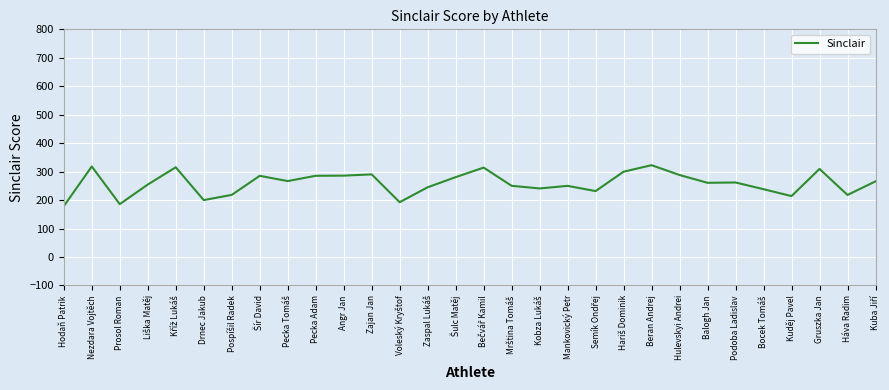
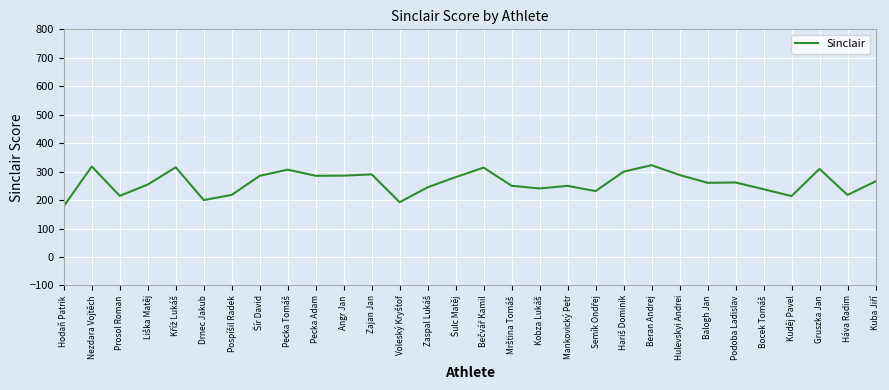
Prosol Roman: 190 -> 210
Pecka Tomáš: 270 -> 310
